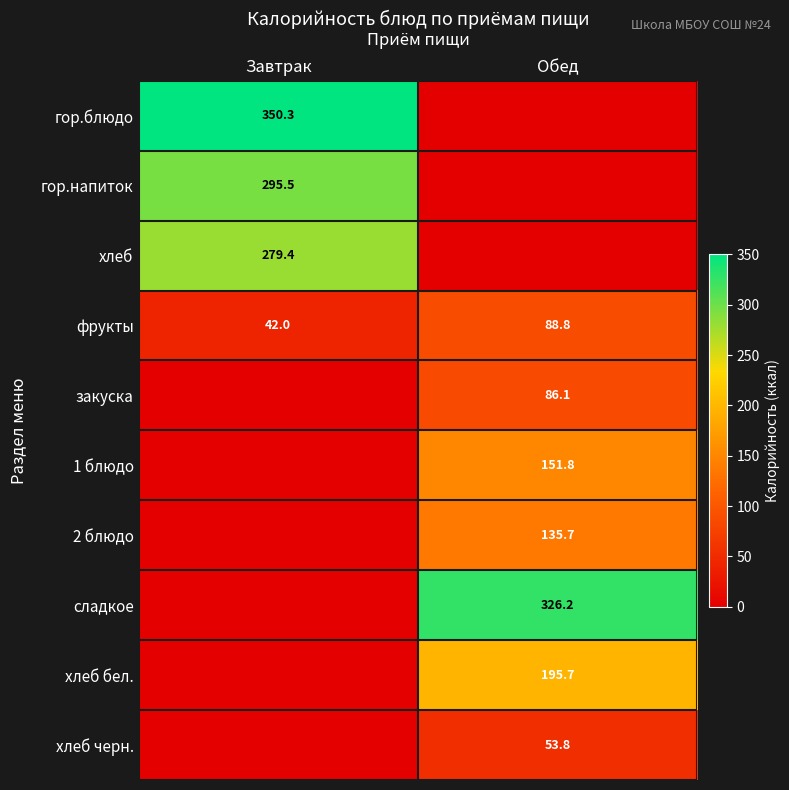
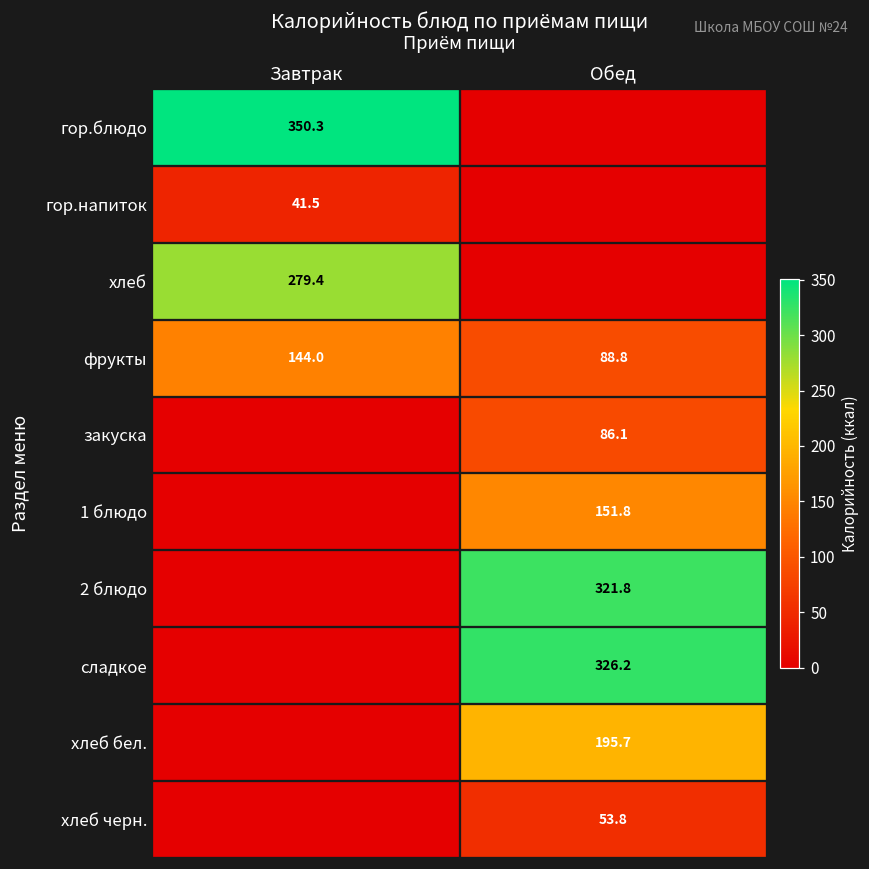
гор.напиток, Завтрак: 295.5 -> 41.5
фрукты, Завтрак: 42.0 -> 144.0
2 блюдо, Обед: 135.7 -> 321.8
